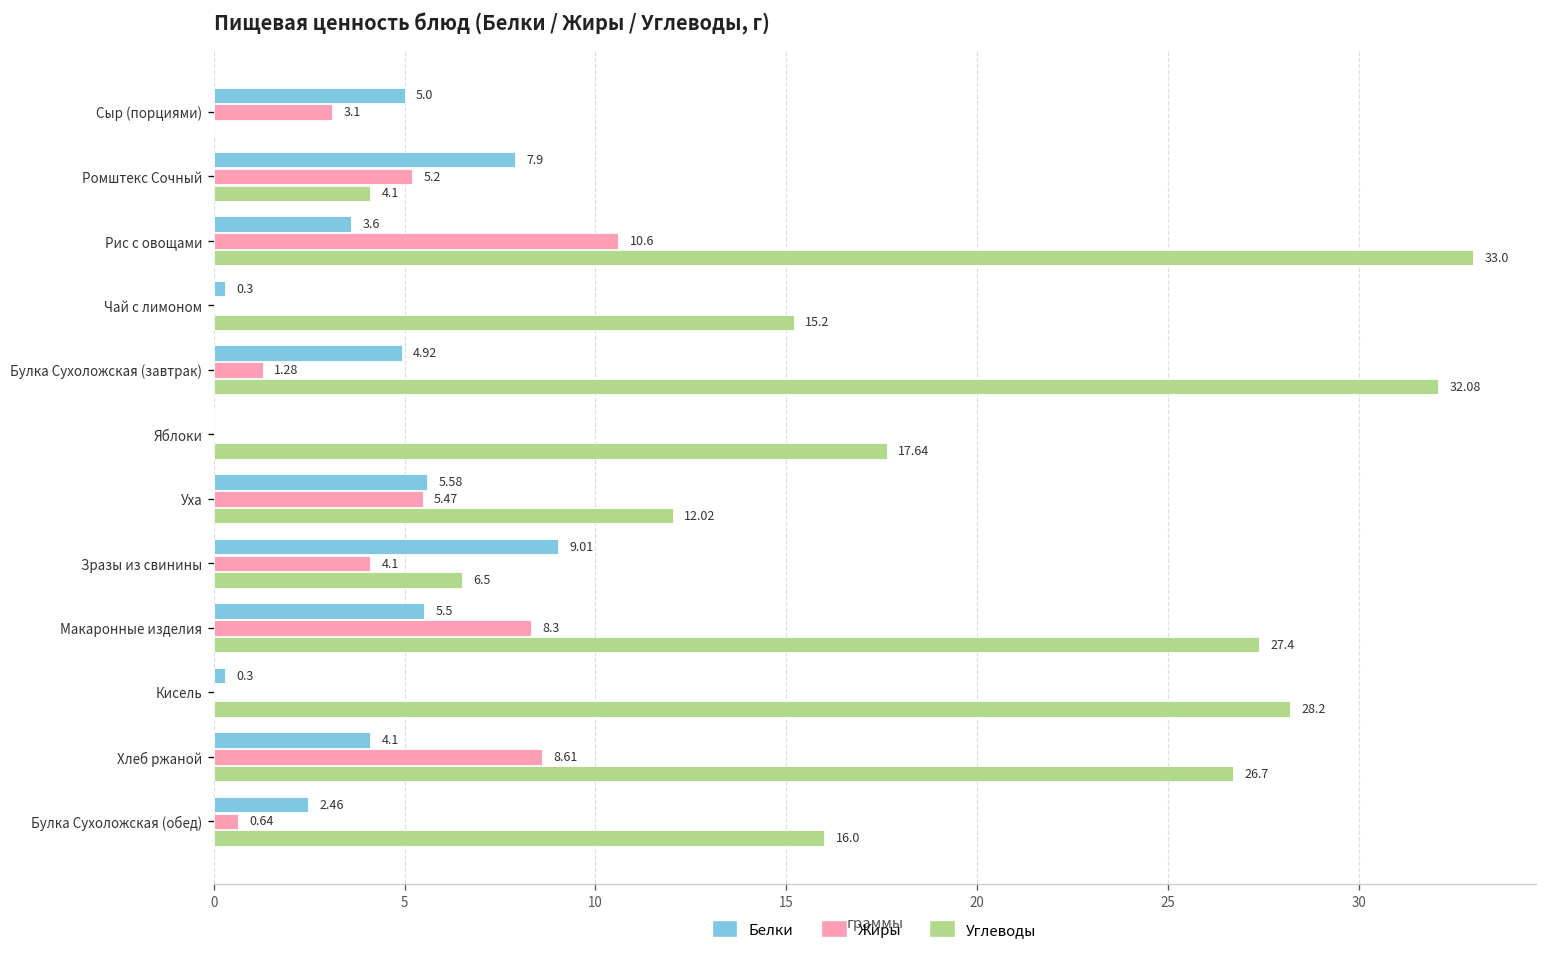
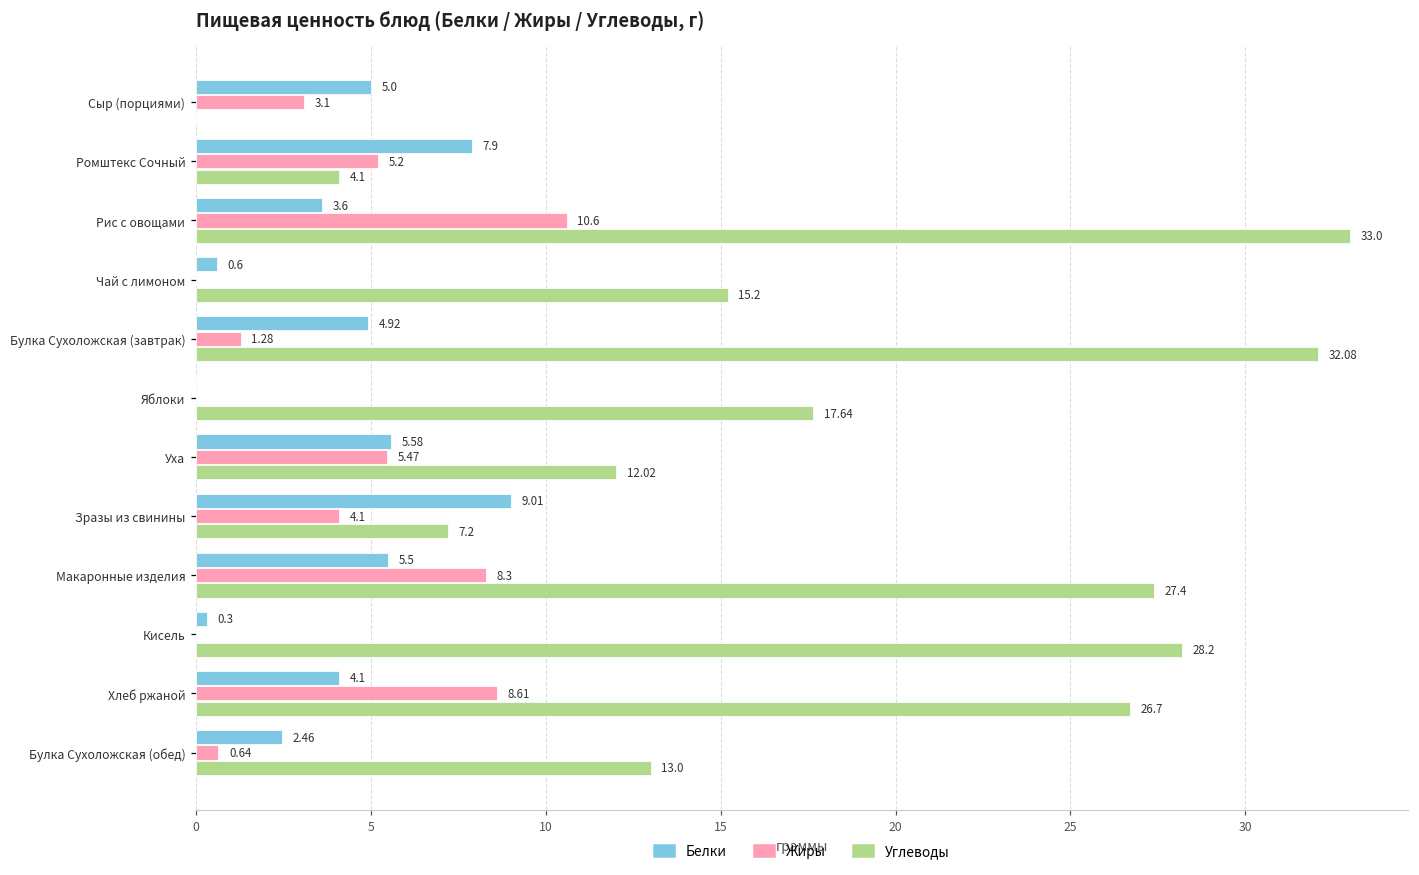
Белки, Чай с лимоном: 0.3 -> 0.6
Углеводы, Зразы из свинины: 6.5 -> 7.2
Углеводы, Булка Сухоложская (обед): 16.0 -> 13.0
